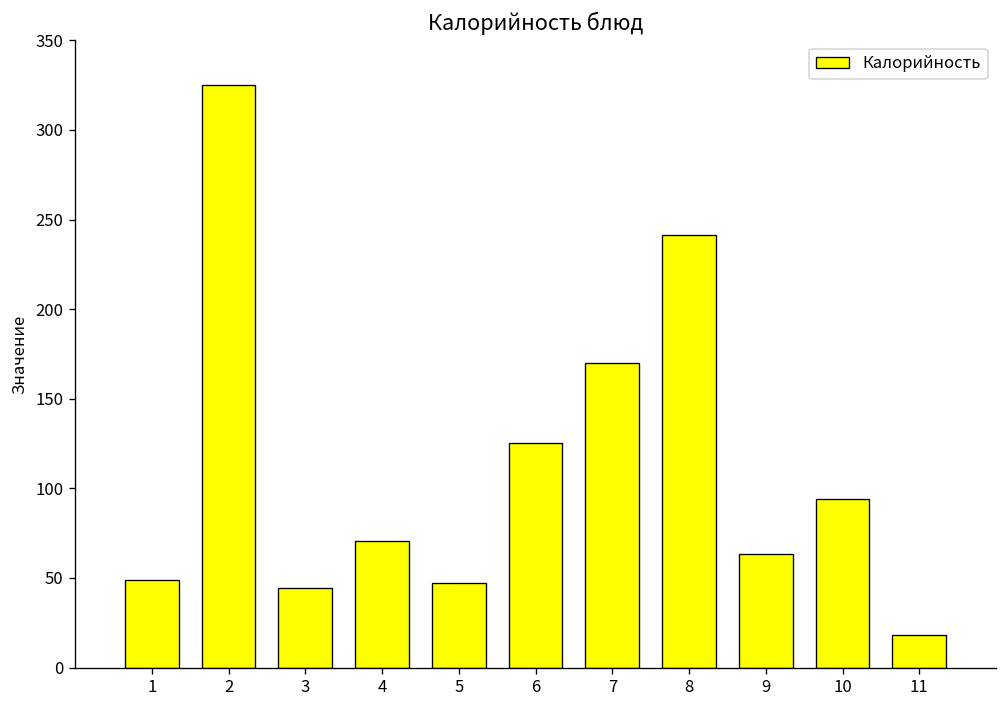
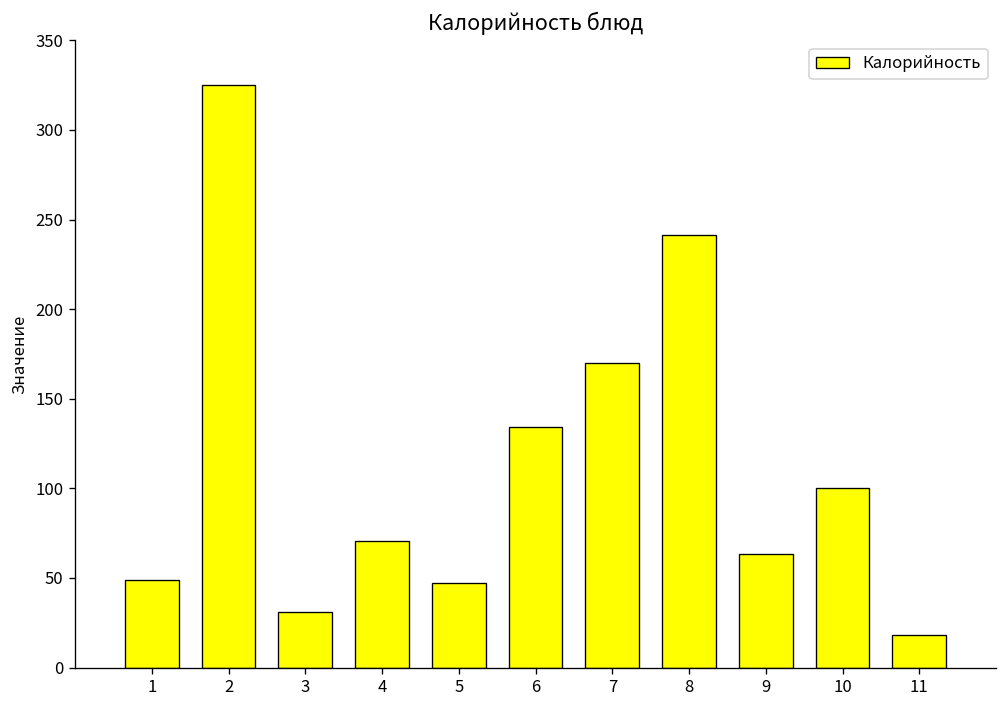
3: 44 -> 31
6: 125 -> 134
10: 94 -> 100
